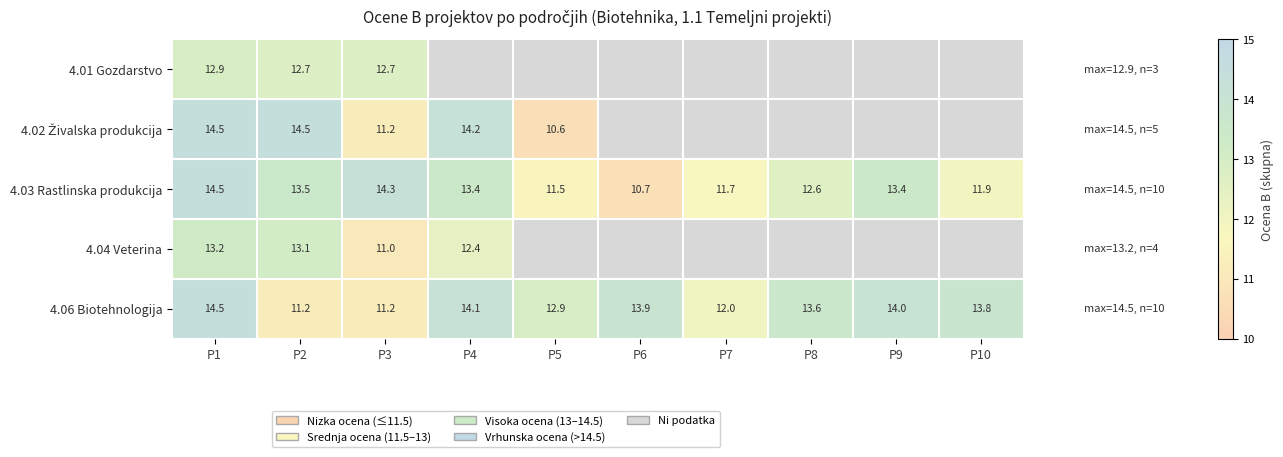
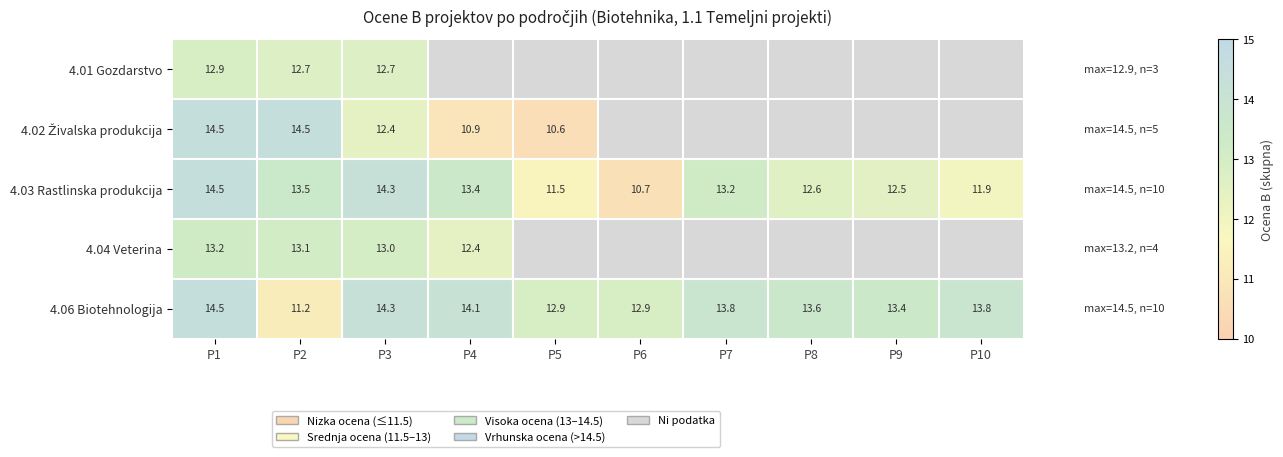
4.02 Živalska produkcija, P3: 11.2 -> 12.4
4.02 Živalska produkcija, P4: 14.2 -> 10.9
4.03 Rastlinska produkcija, P7: 11.7 -> 13.2
4.03 Rastlinska produkcija, P9: 13.4 -> 12.5
4.04 Veterina, P3: 11.0 -> 13.0
4.06 Biotehnologija, P3: 11.2 -> 14.3
4.06 Biotehnologija, P6: 13.9 -> 12.9
4.06 Biotehnologija, P7: 12.0 -> 13.8
4.06 Biotehnologija, P9: 14.0 -> 13.4
